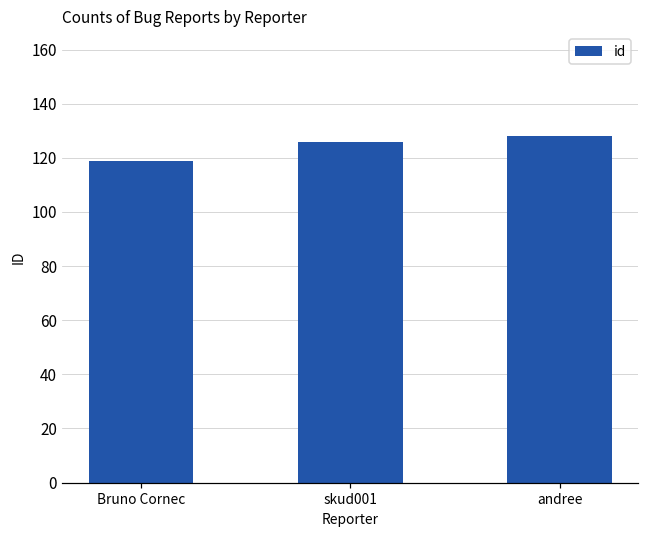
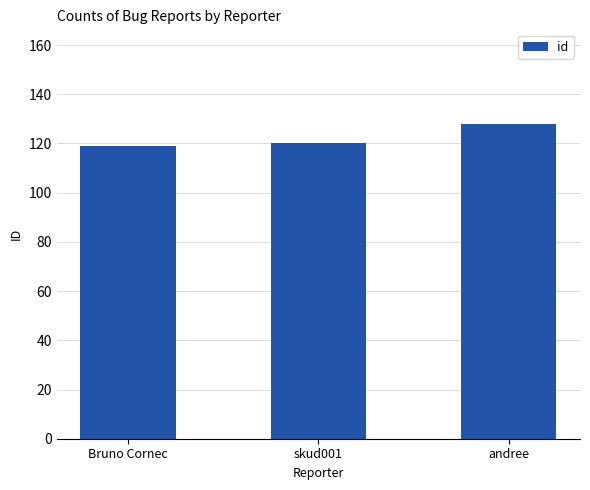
skud001: 126 -> 120
